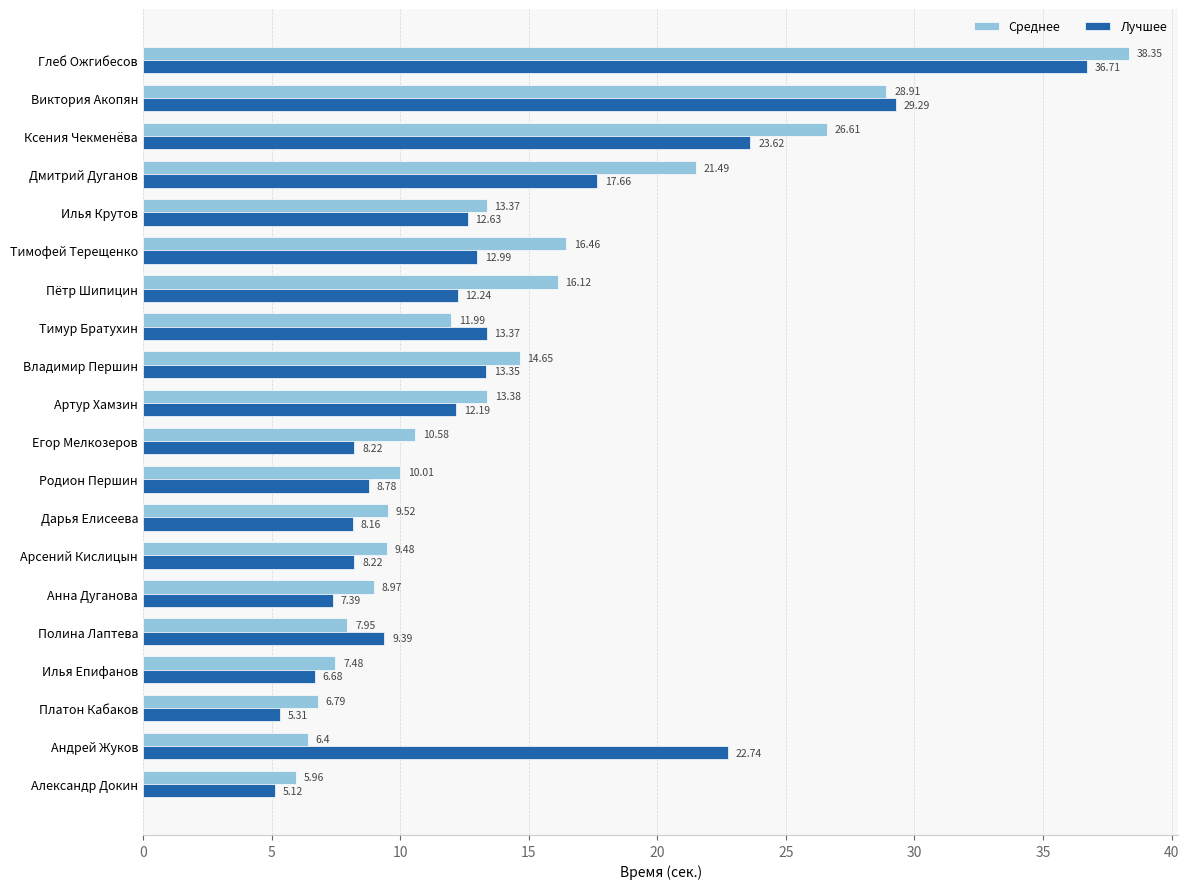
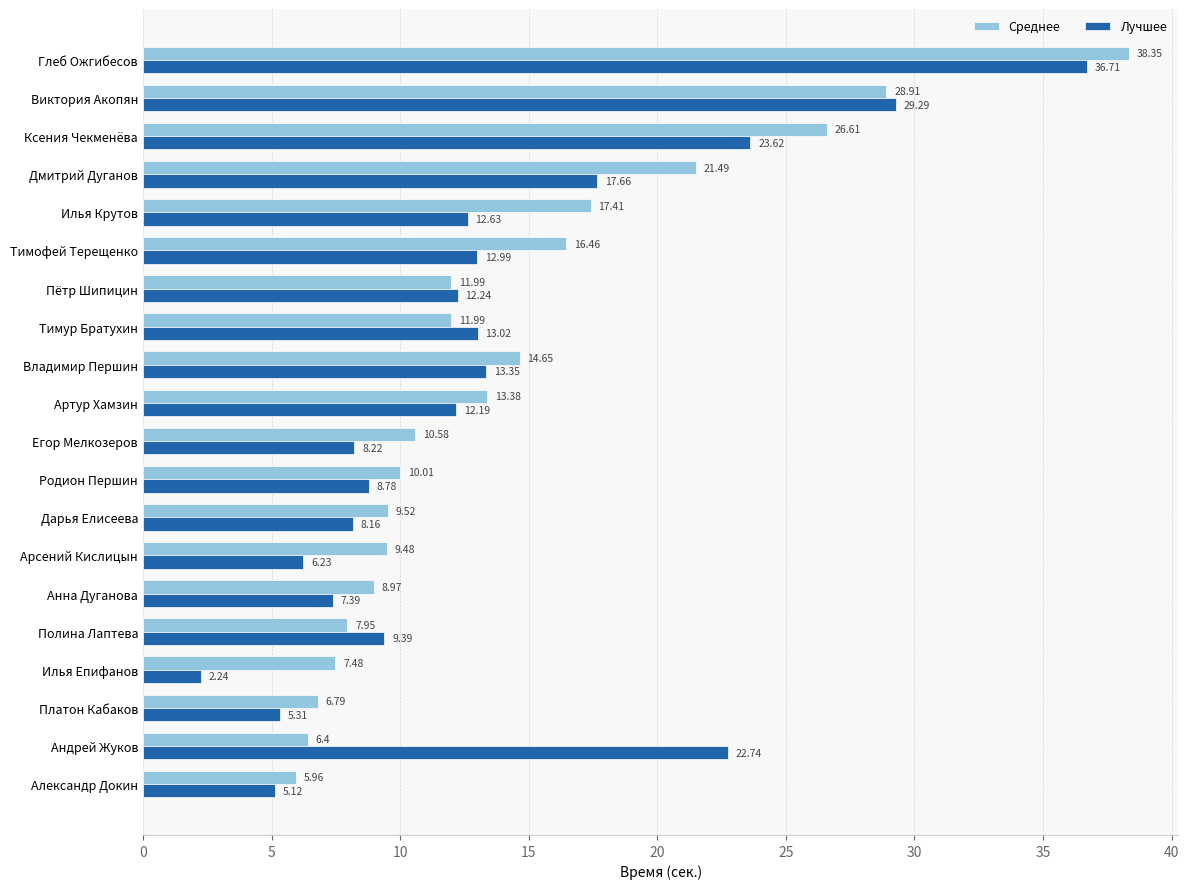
Среднее, Илья Крутов: 13.37 -> 17.41
Среднее, Пётр Шипицин: 16.12 -> 11.99
Лучшее, Тимур Братухин: 13.37 -> 13.02
Лучшее, Арсений Кислицын: 8.22 -> 6.23
Лучшее, Илья Епифанов: 6.68 -> 2.24
